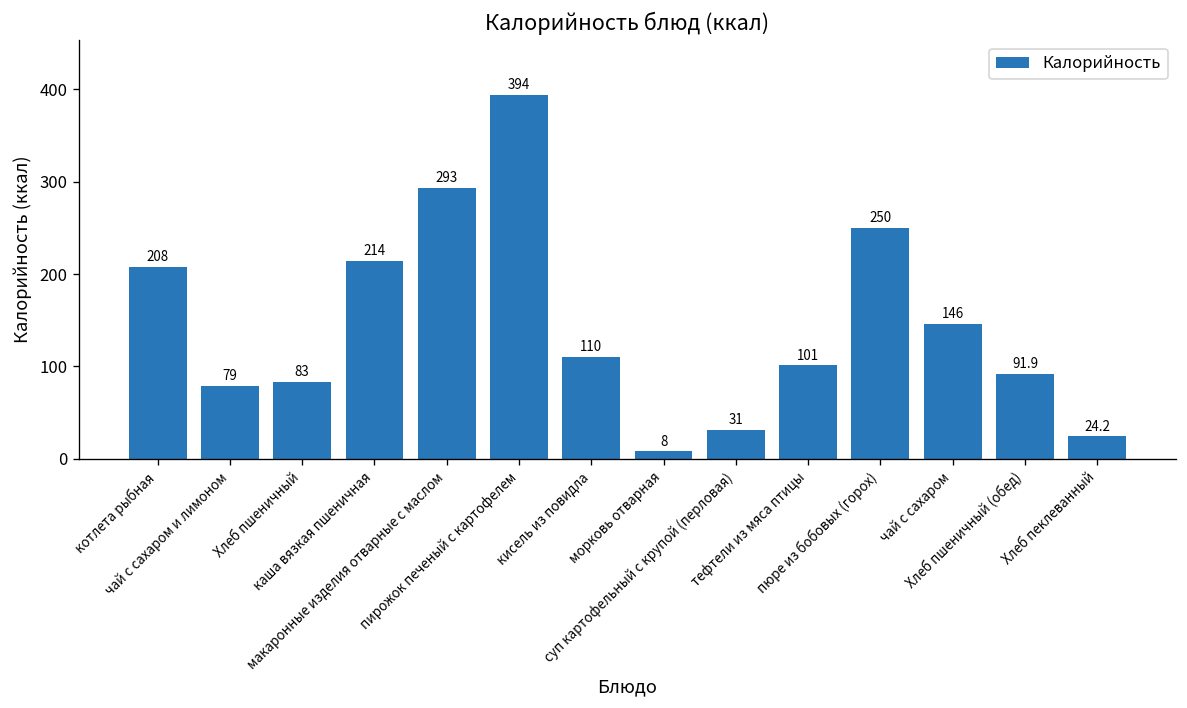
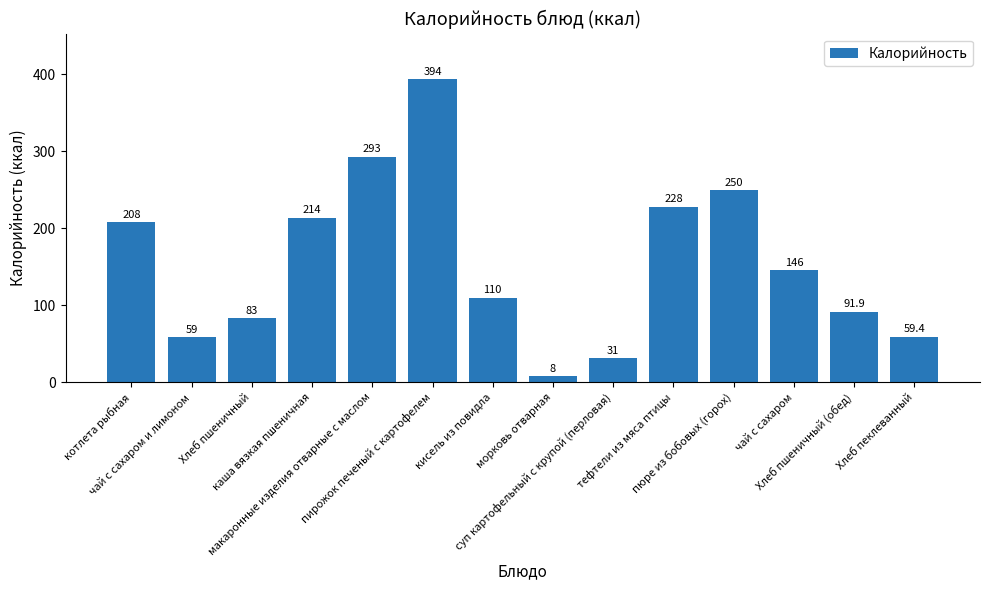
чай с сахаром и лимоном: 79 -> 59
тефтели из мяса птицы: 101 -> 228
Хлеб пеклеванный: 24.2 -> 59.4
